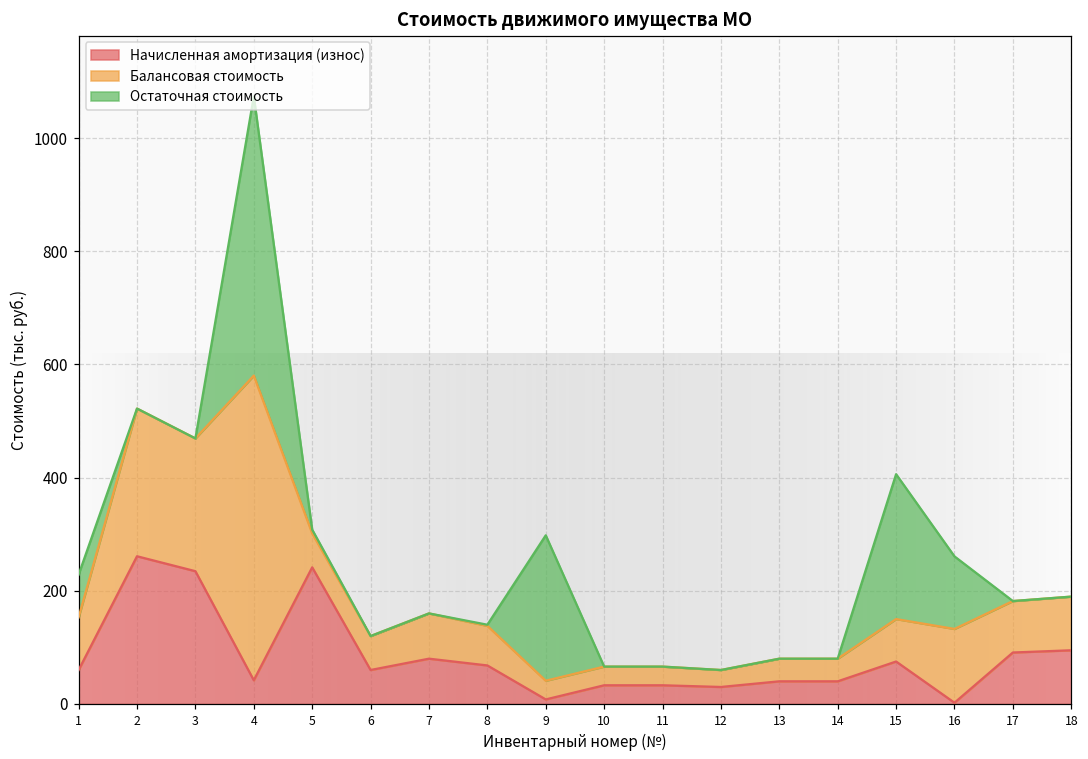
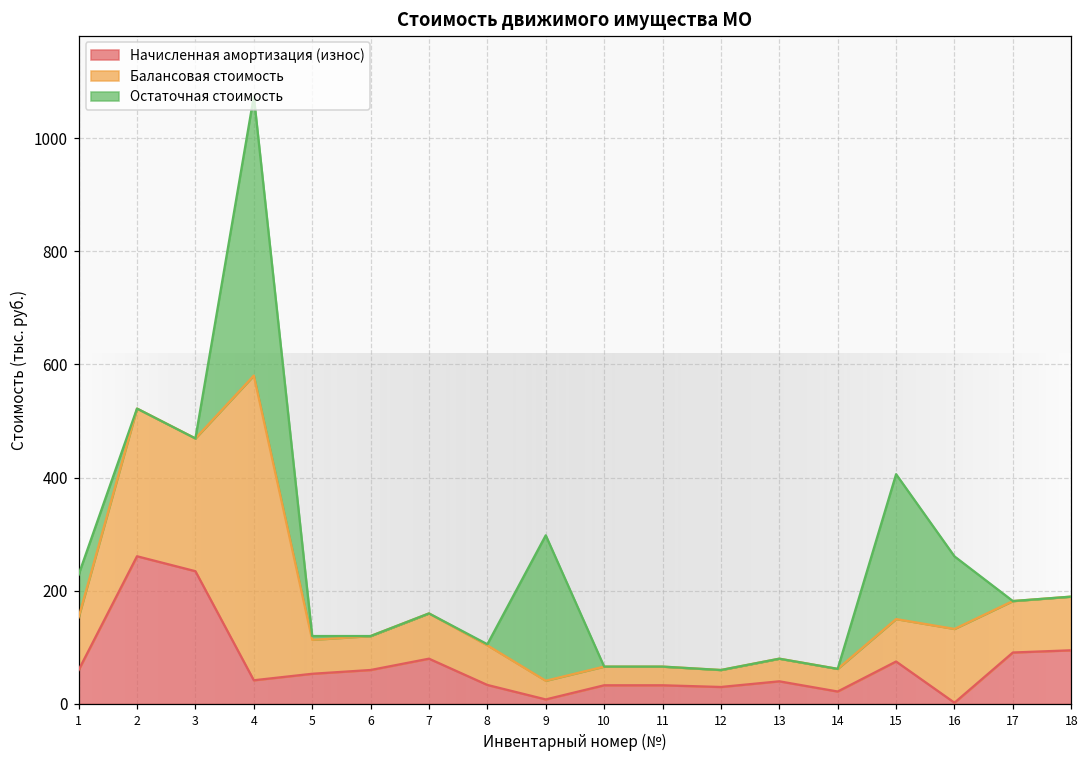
Начисленная амортизация (износ), 5: 240 -> 50
Начисленная амортизация (износ), 8: 70 -> 30
Начисленная амортизация (износ), 14: 40 -> 20
